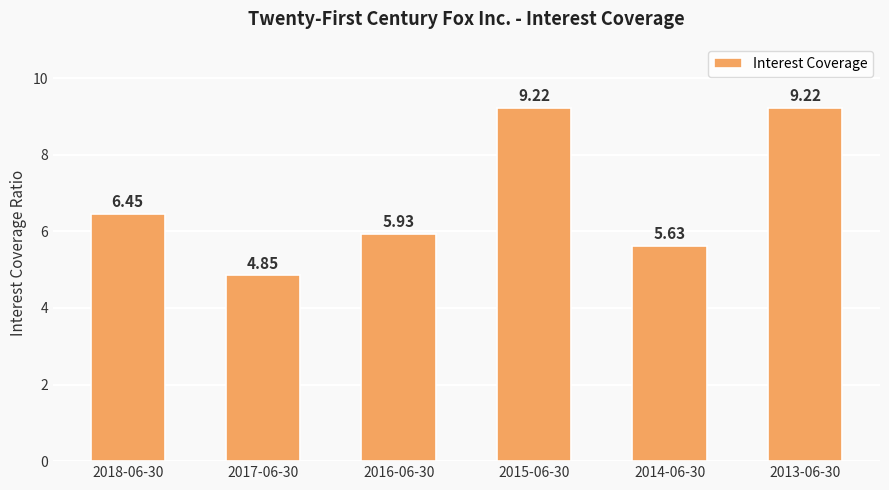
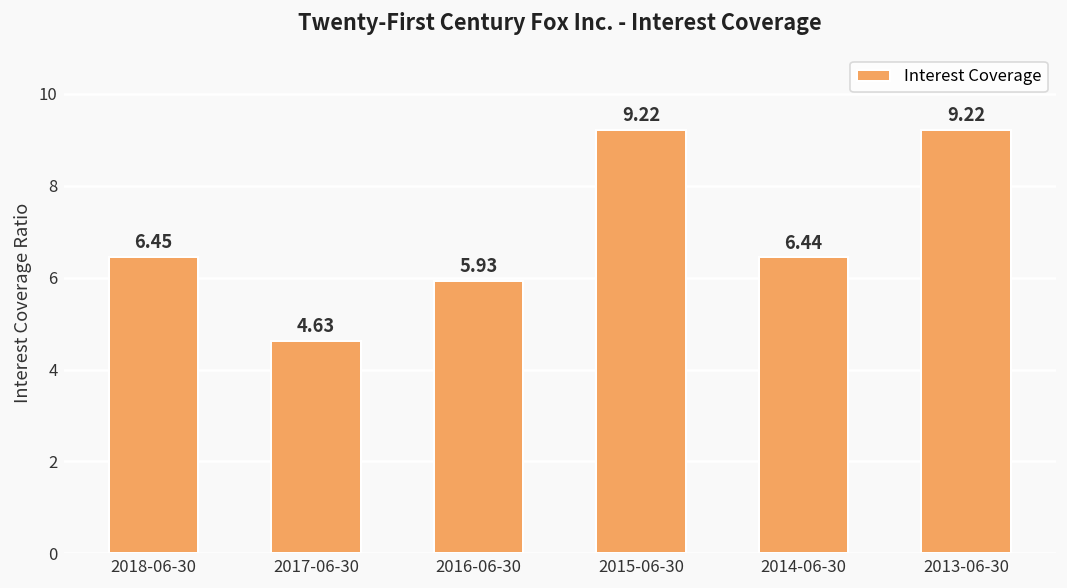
2017-06-30: 4.85 -> 4.63
2014-06-30: 5.63 -> 6.44
